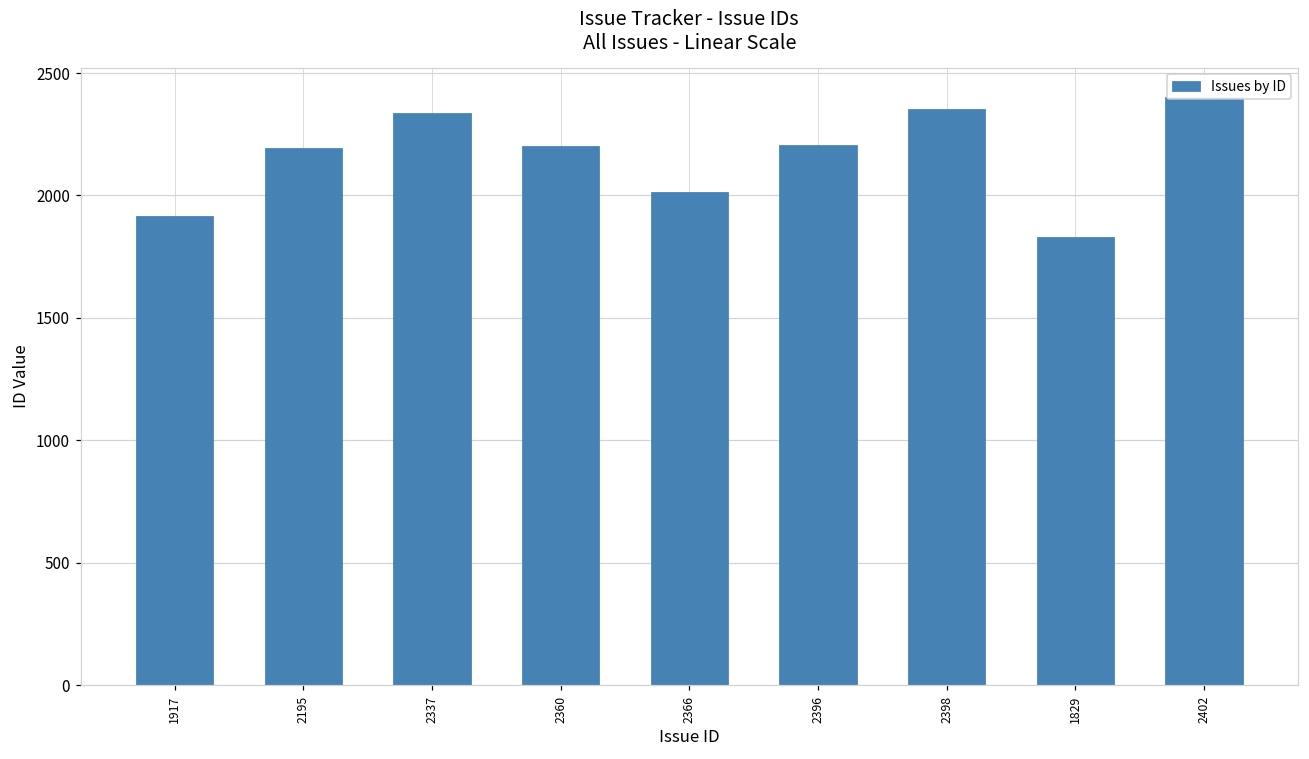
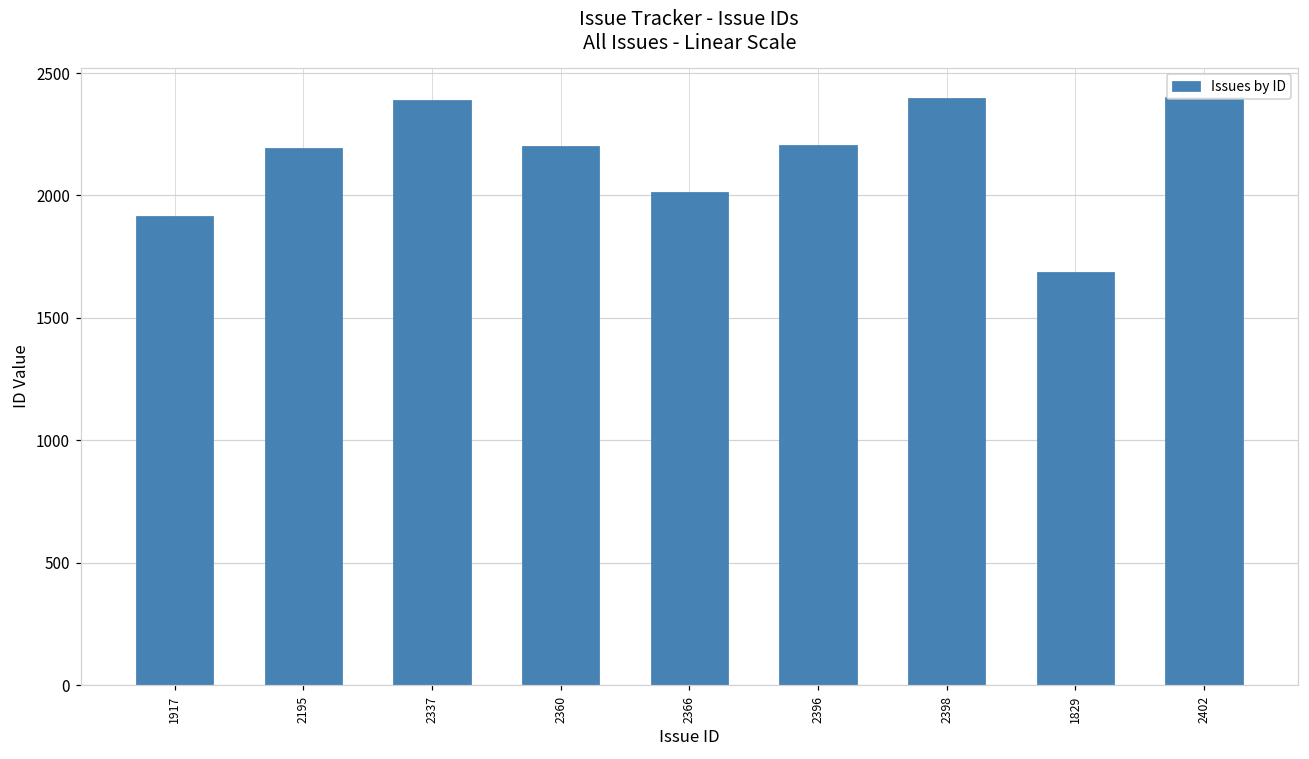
2337: 2340 -> 2390
2398: 2350 -> 2400
1829: 1830 -> 1690
